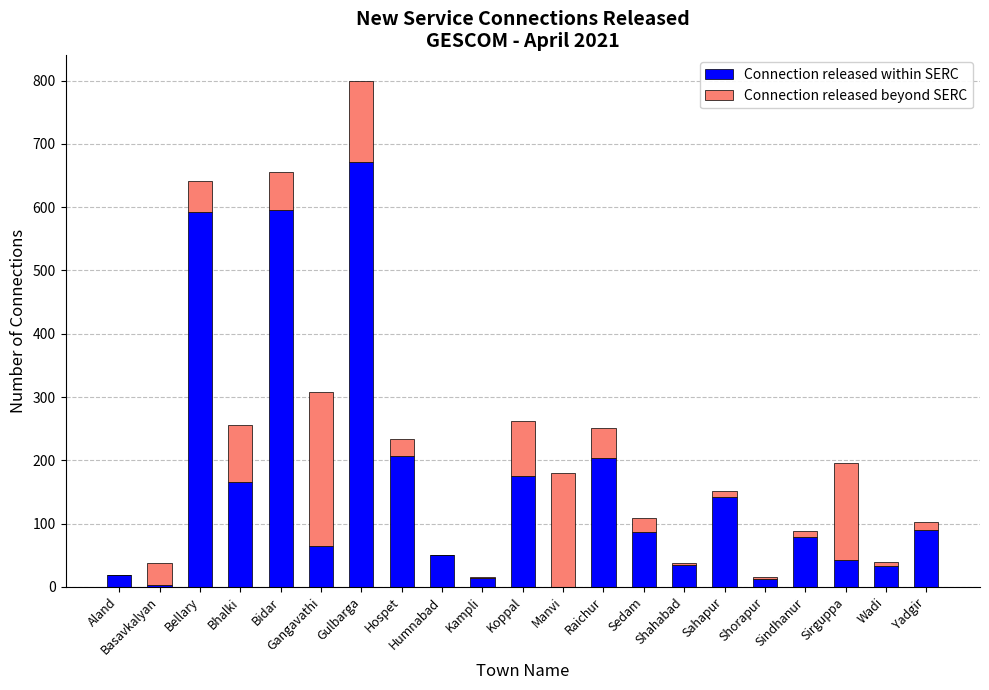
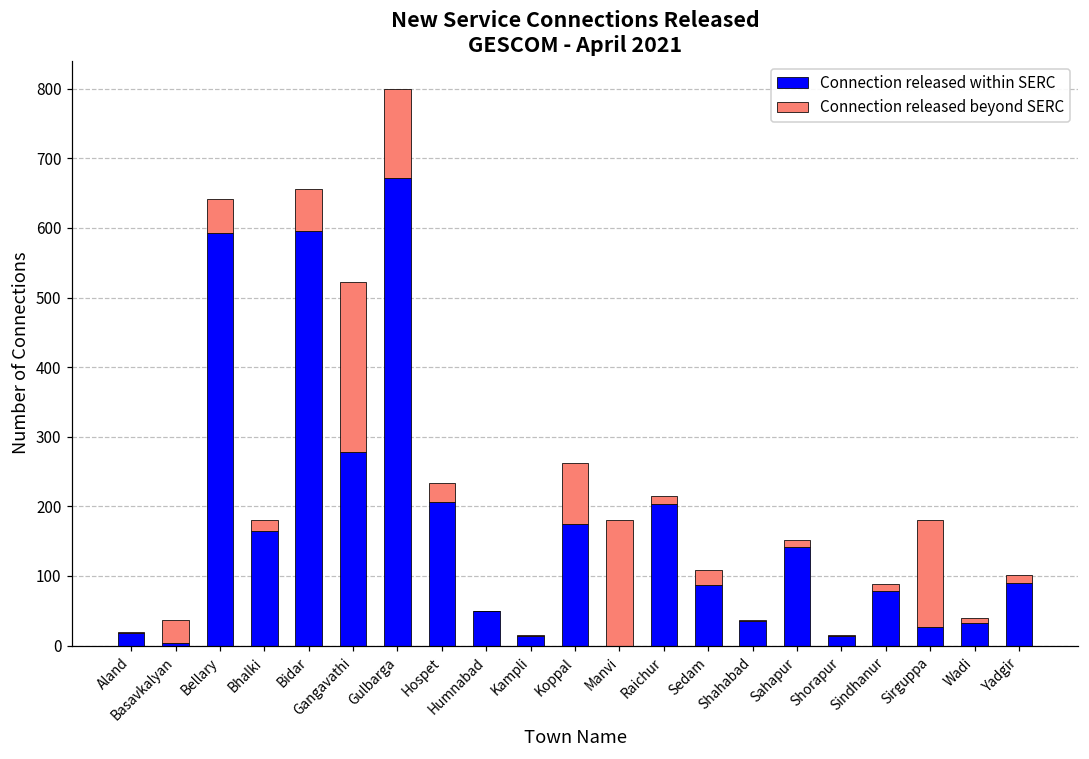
Connection released beyond SERC, Bhalki: 90 -> 20
Connection released within SERC, Gangavathi: 60 -> 280
Connection released beyond SERC, Raichur: 50 -> 10
Connection released within SERC, Sirguppa: 40 -> 30
